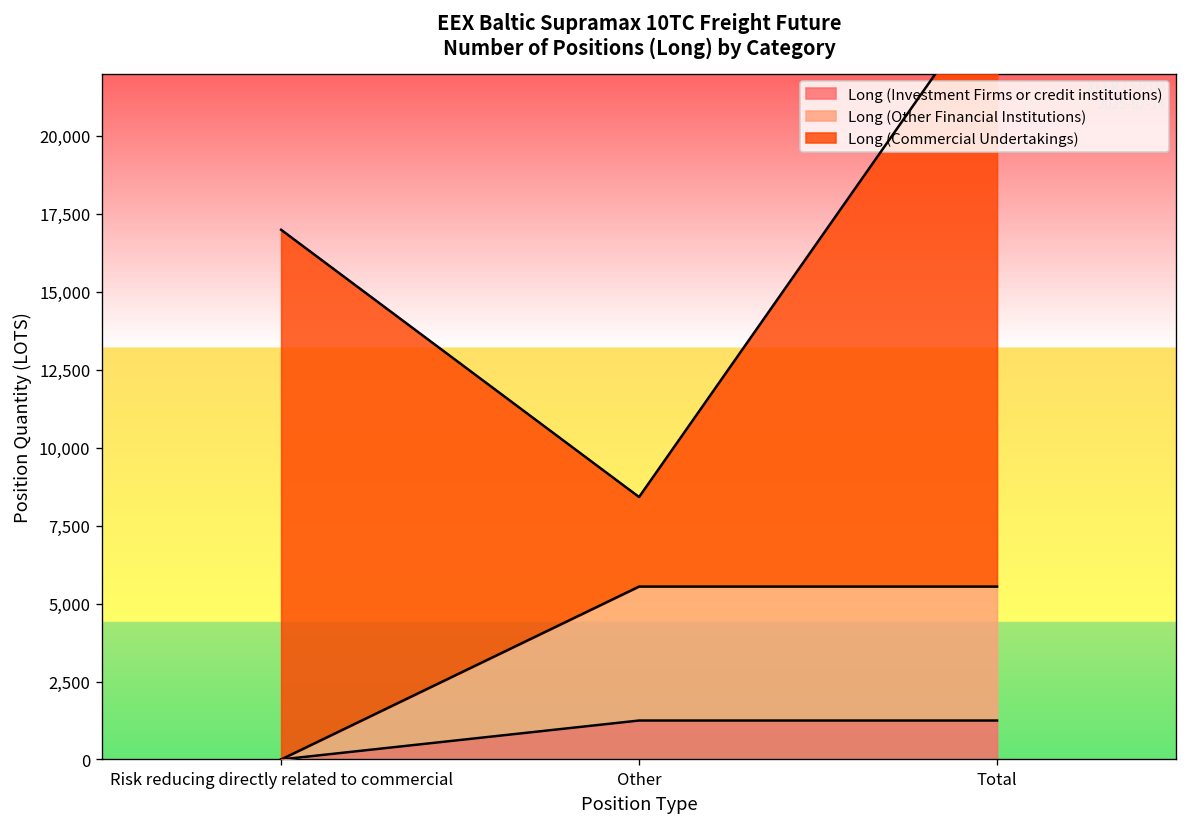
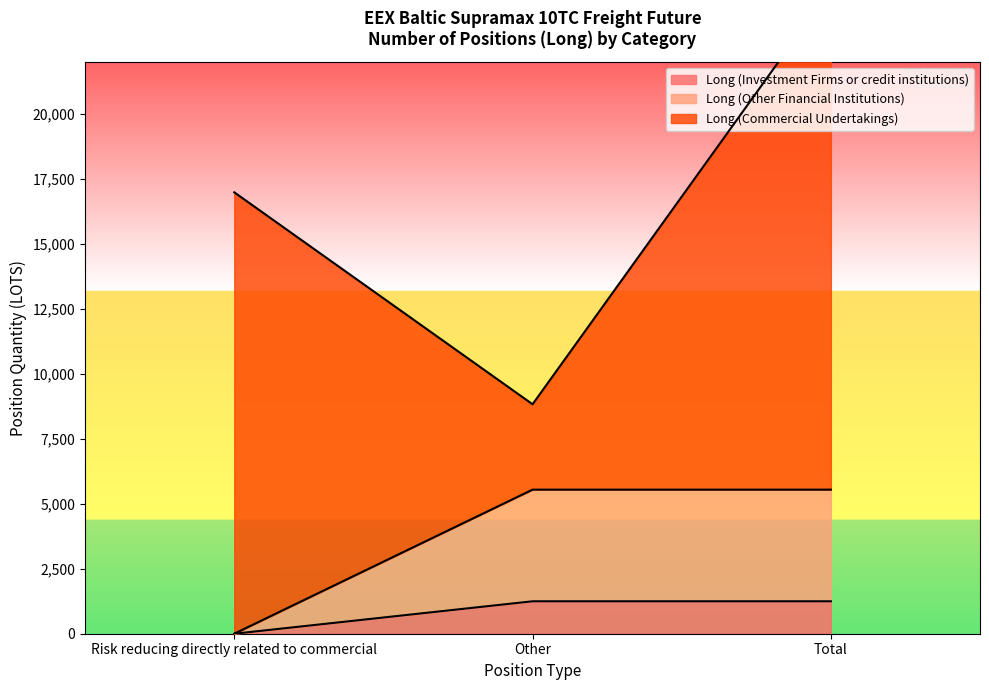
Long (Commercial Undertakings), Other: 2,900 -> 3,300
